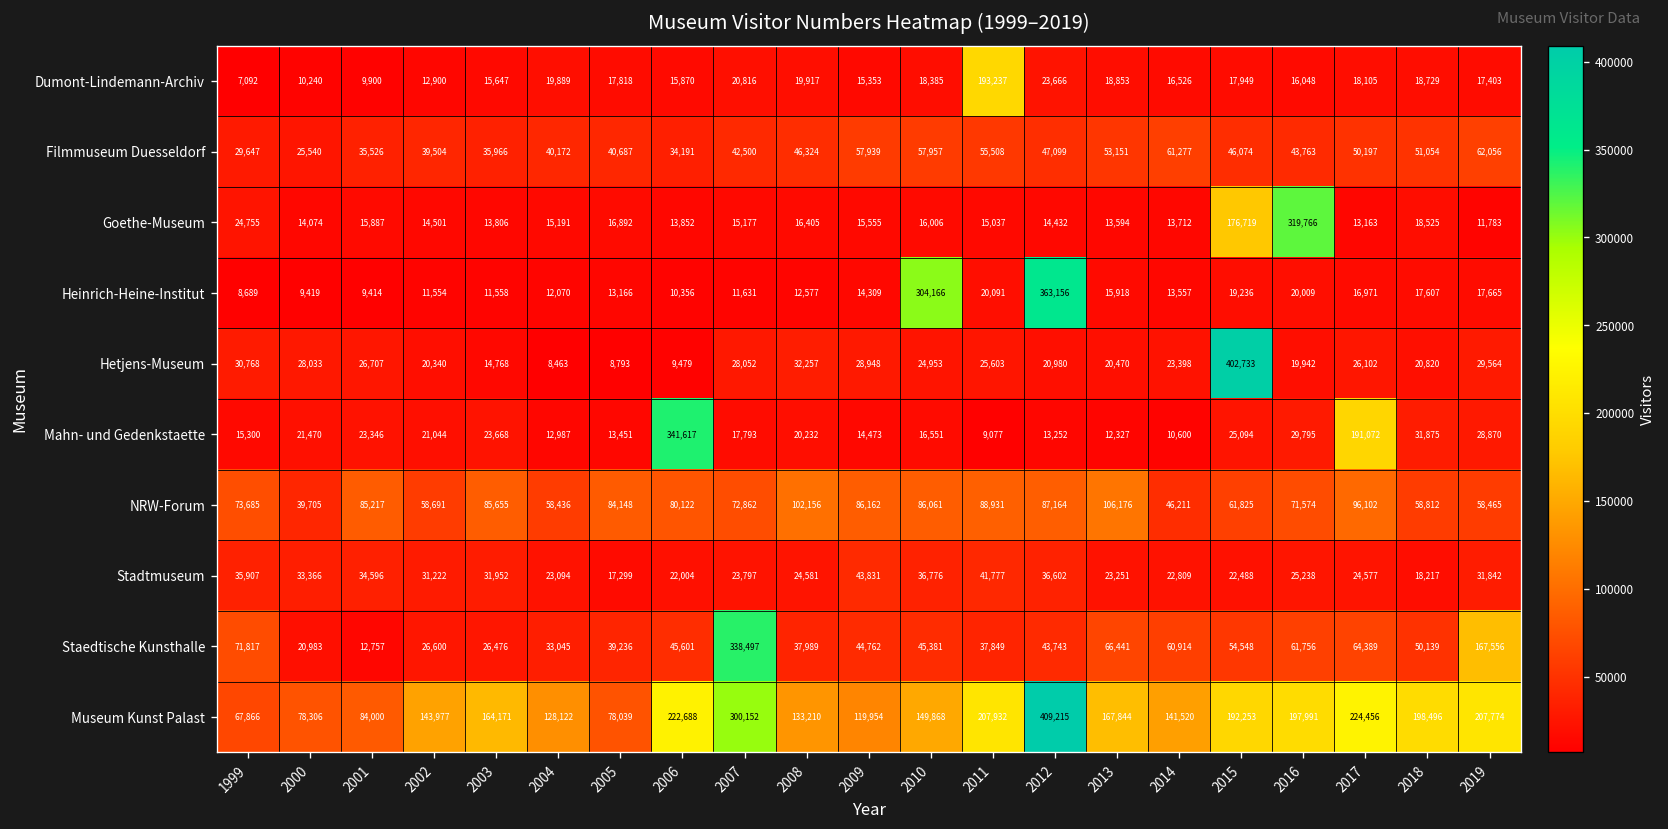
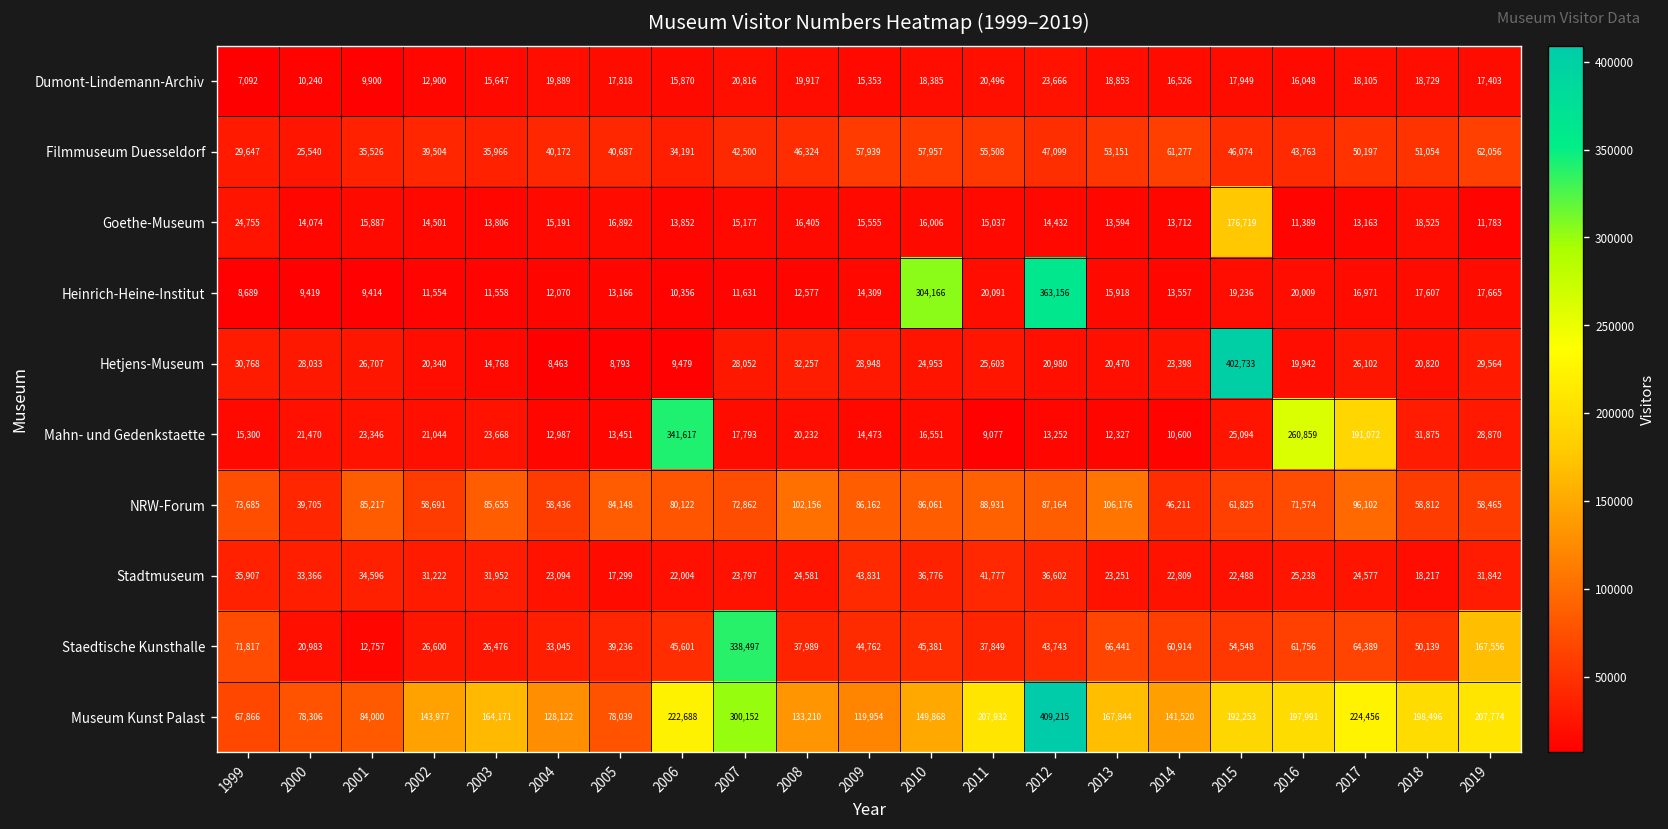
Dumont-Lindemann-Archiv, 2011: 193,237 -> 20,496
Goethe-Museum, 2016: 319,766 -> 11,389
Mahn- und Gedenkstaette, 2016: 29,795 -> 260,859
